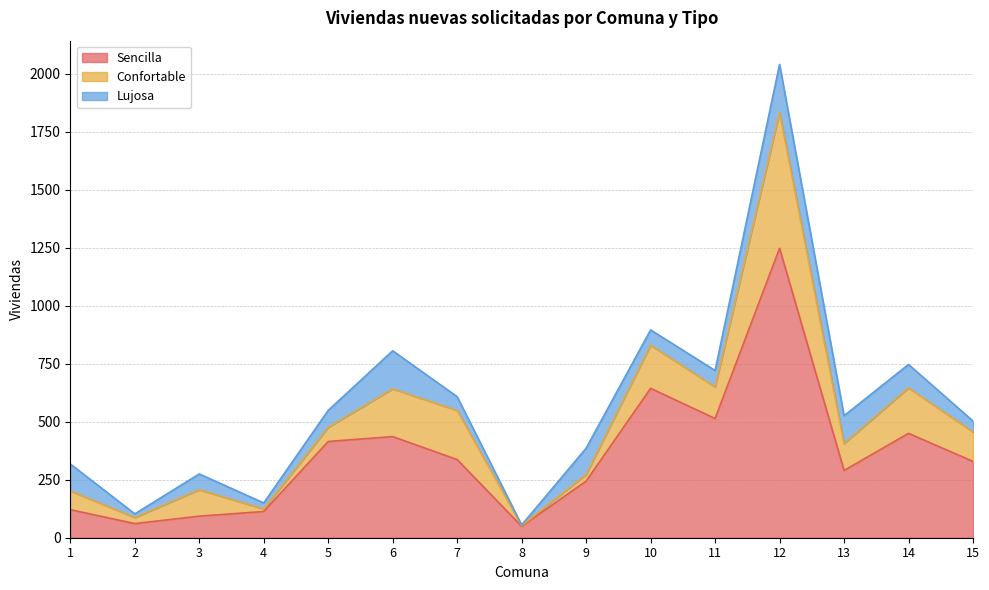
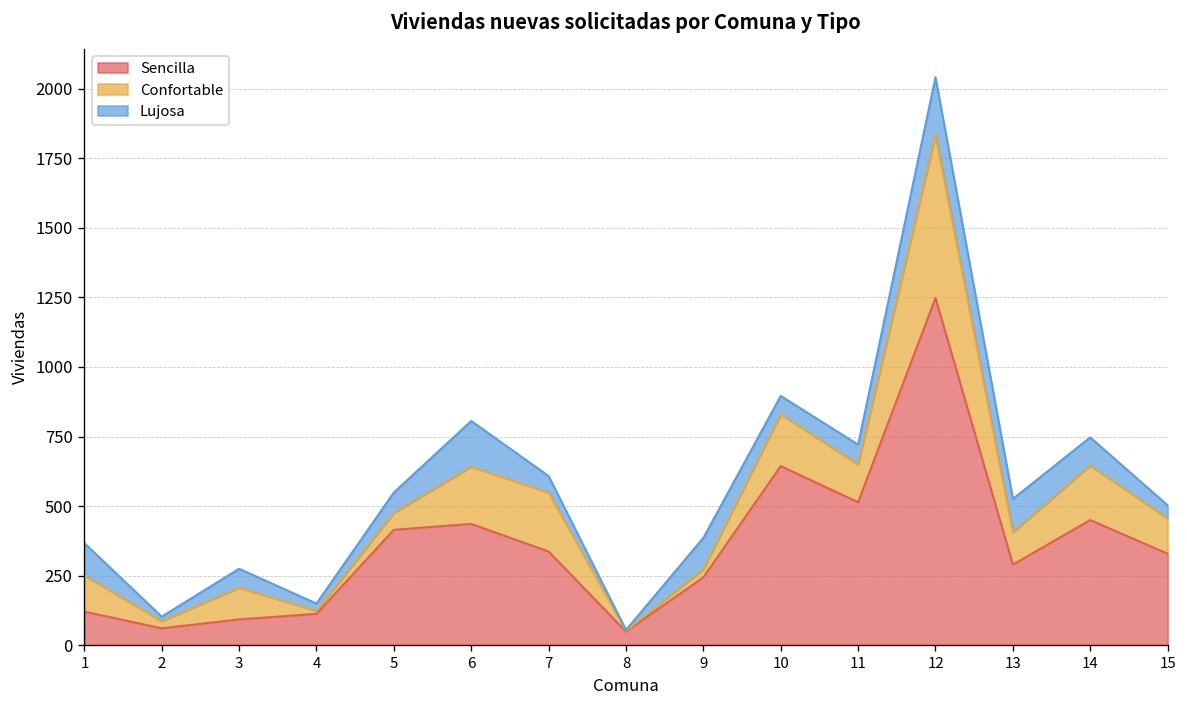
Confortable, 1: 80 -> 130
